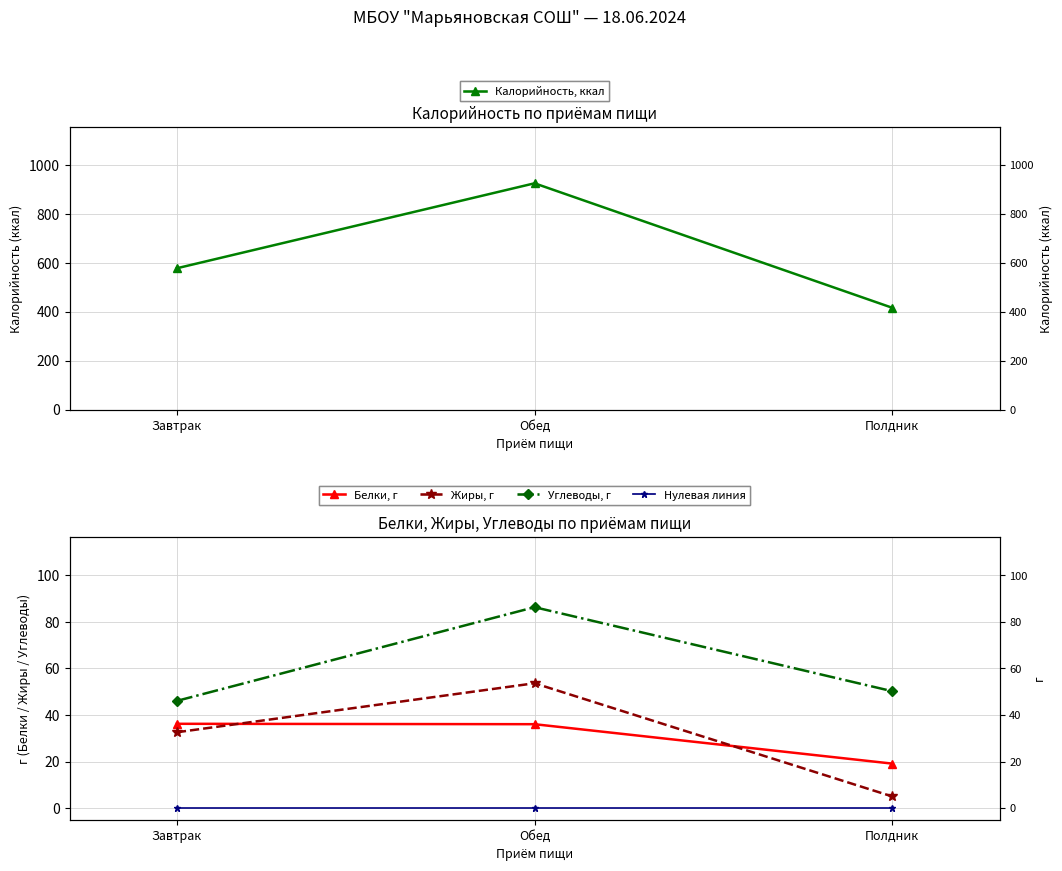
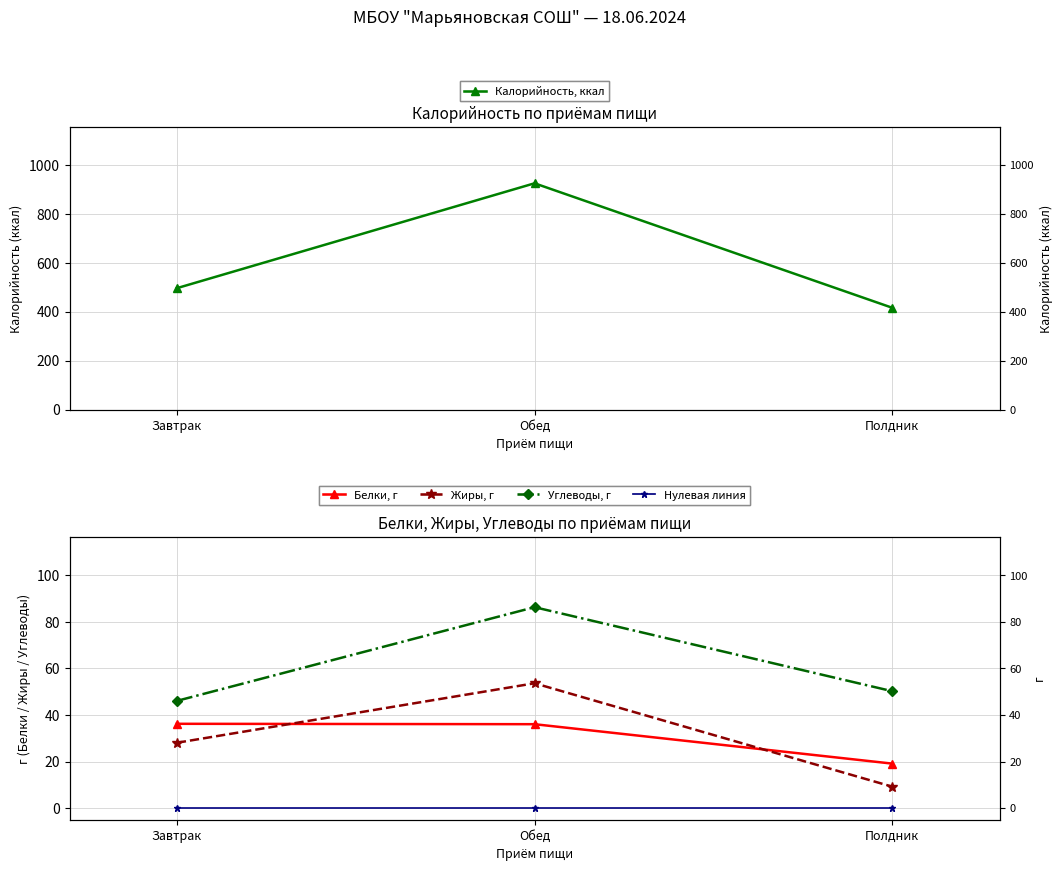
Калорийность по приёмам пищи, Завтрак: 580 -> 500
Белки, Жиры, Углеводы по приёмам пищи, Жиры, г, Завтрак: 33 -> 28
Белки, Жиры, Углеводы по приёмам пищи, Жиры, г, Полдник: 5 -> 9
